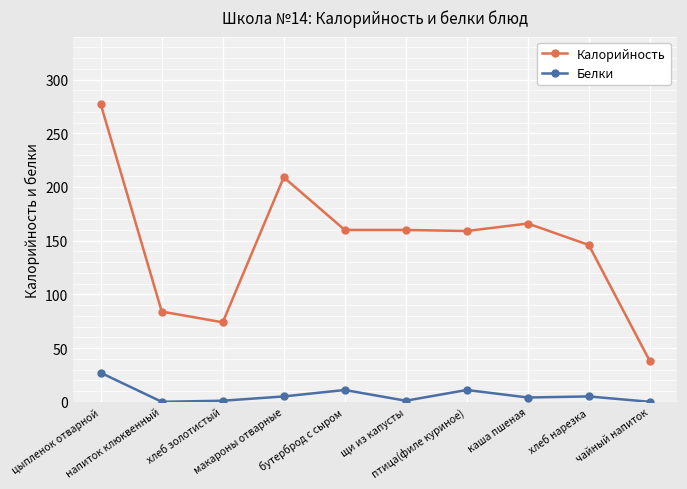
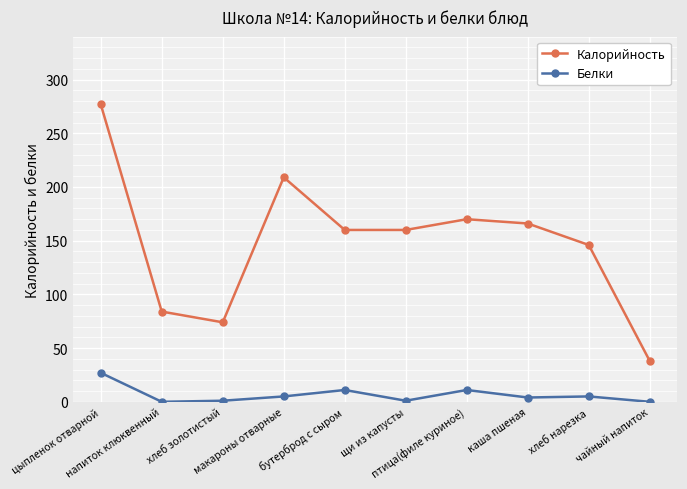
Калорийность, птица(филе куриное): 159 -> 170
